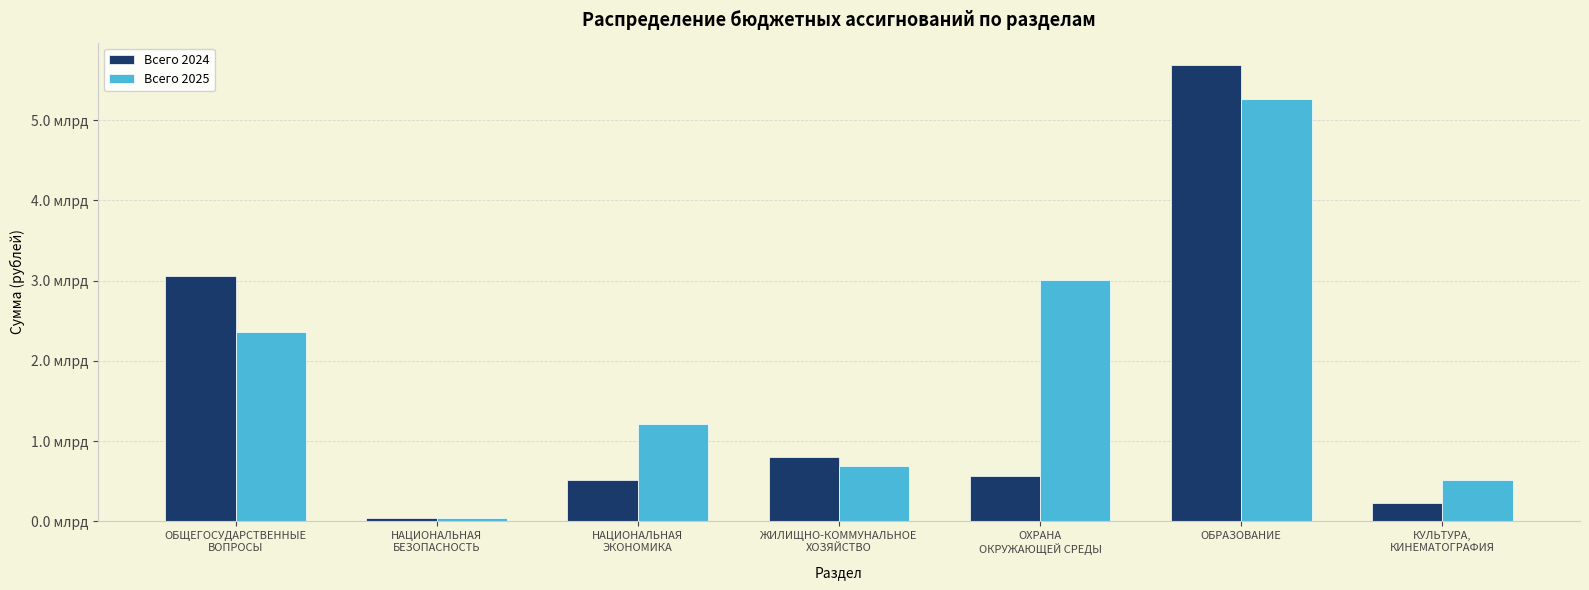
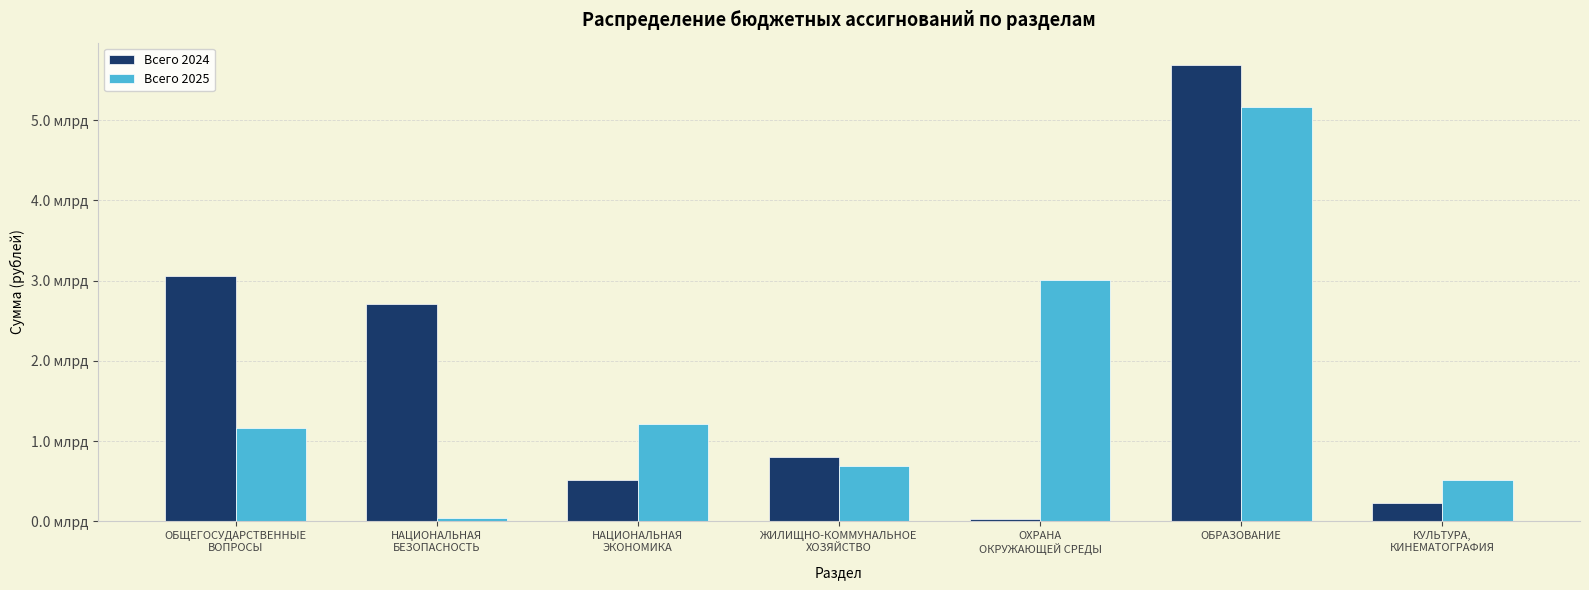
Всего 2025, ОБЩЕГОСУДАРСТВЕННЫЕ ВОПРОСЫ: 2.4 млрд -> 1.2 млрд
Всего 2024, НАЦИОНАЛЬНАЯ БЕЗОПАСНОСТЬ: 0.0 млрд -> 2.7 млрд
Всего 2024, ОХРАНА ОКРУЖАЮЩЕЙ СРЕДЫ: 0.6 млрд -> 0.0 млрд
Всего 2025, ОБРАЗОВАНИЕ: 5.3 млрд -> 5.2 млрд
